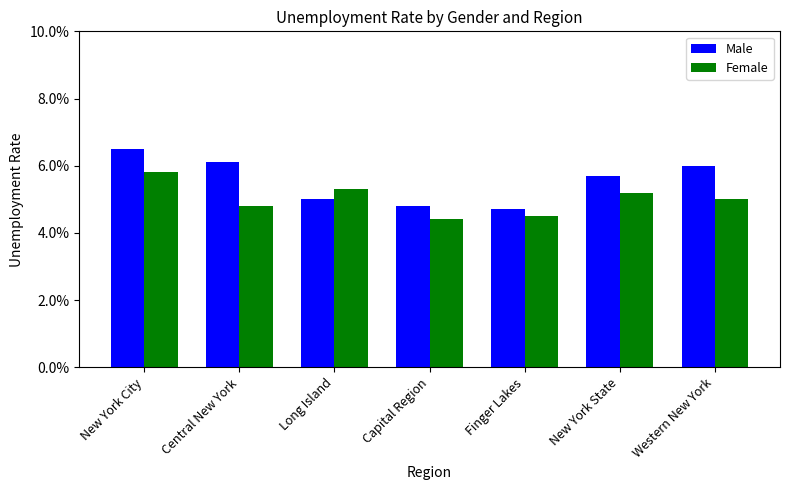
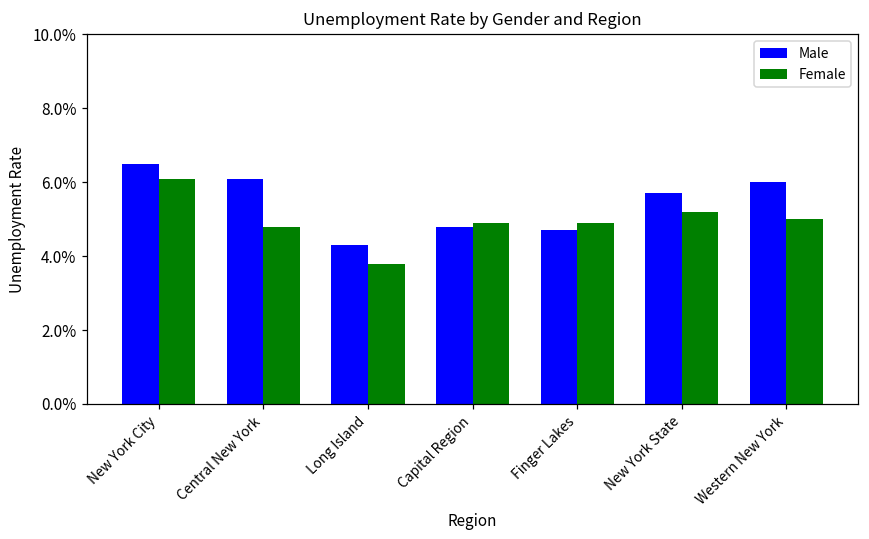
Female, New York City: 5.8% -> 6.1%
Male, Long Island: 5.0% -> 4.3%
Female, Long Island: 5.3% -> 3.8%
Female, Capital Region: 4.4% -> 4.9%
Female, Finger Lakes: 4.5% -> 4.9%
